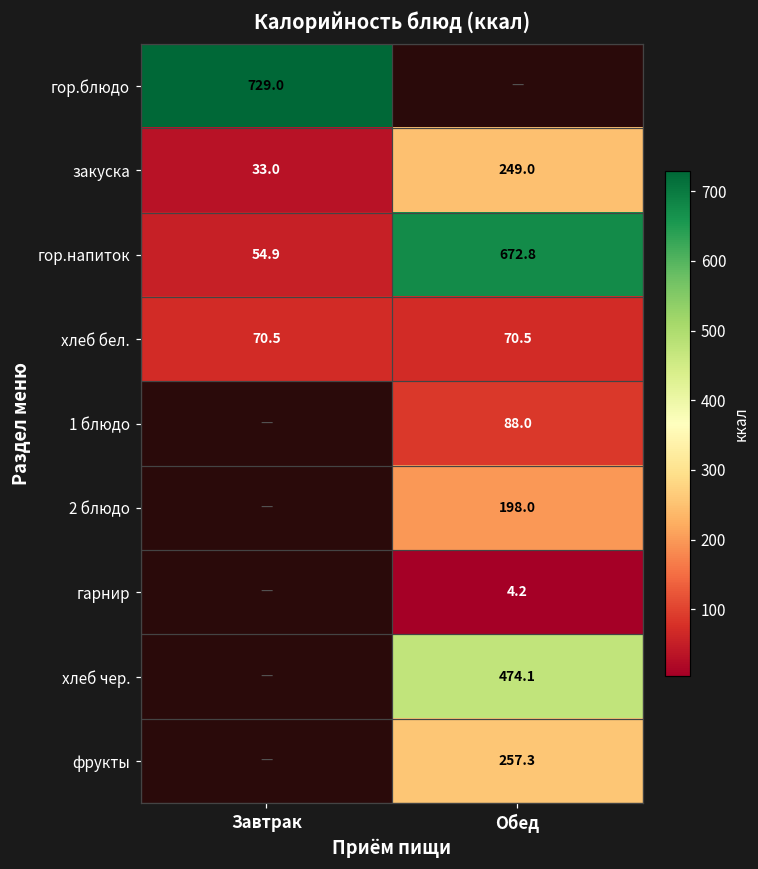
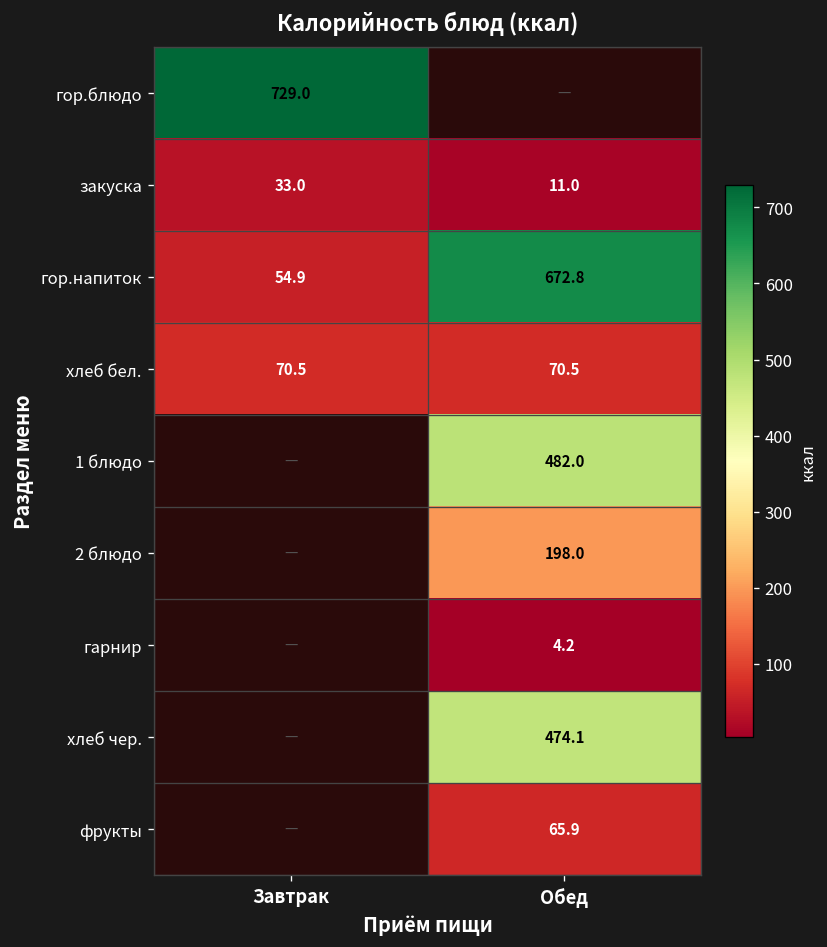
закуска, Обед: 249.0 -> 11.0
1 блюдо, Обед: 88.0 -> 482.0
фрукты, Обед: 257.3 -> 65.9
